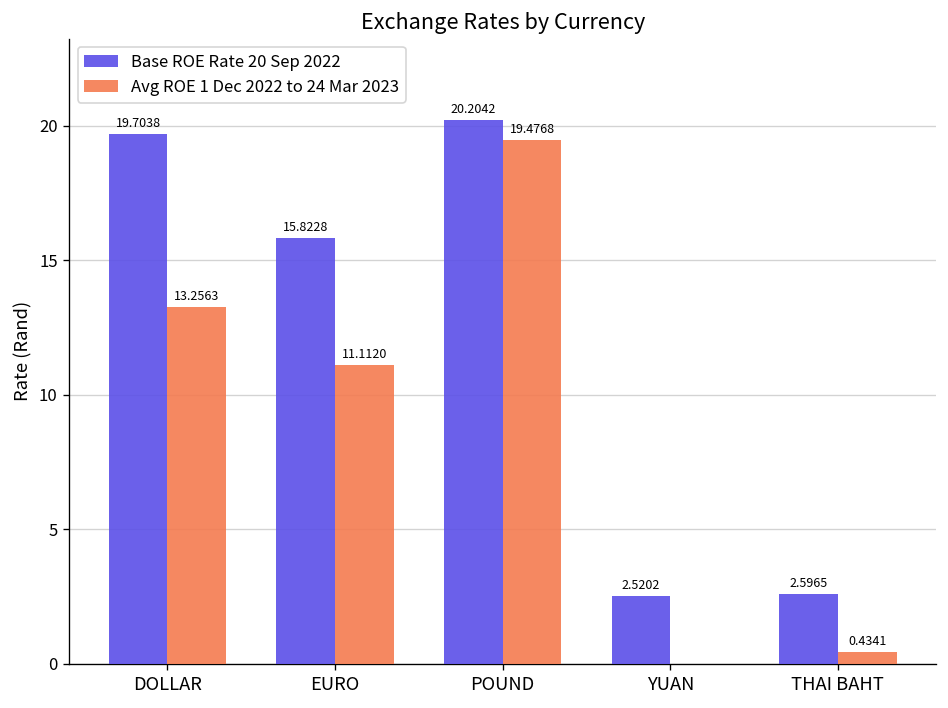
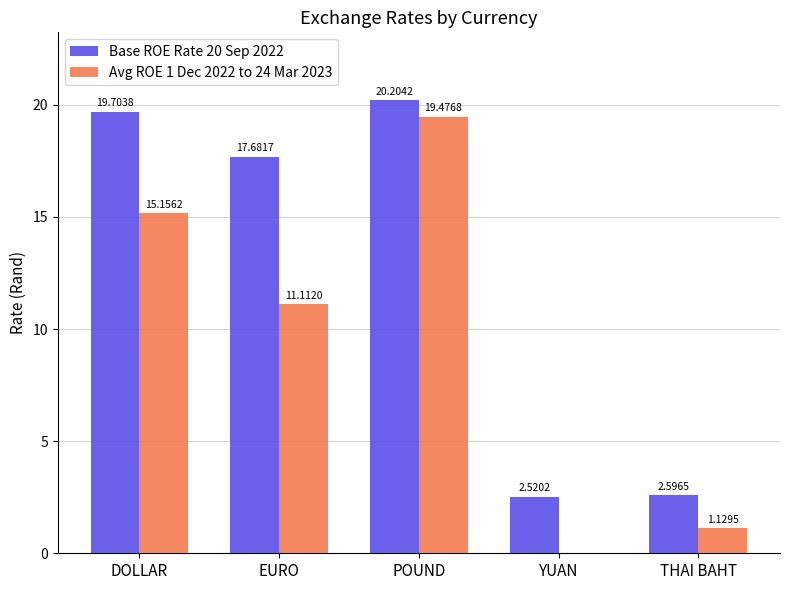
Avg ROE 1 Dec 2022 to 24 Mar 2023, DOLLAR: 13.2563 -> 15.1562
Base ROE Rate 20 Sep 2022, EURO: 15.8228 -> 17.6817
Avg ROE 1 Dec 2022 to 24 Mar 2023, THAI BAHT: 0.4341 -> 1.1295
